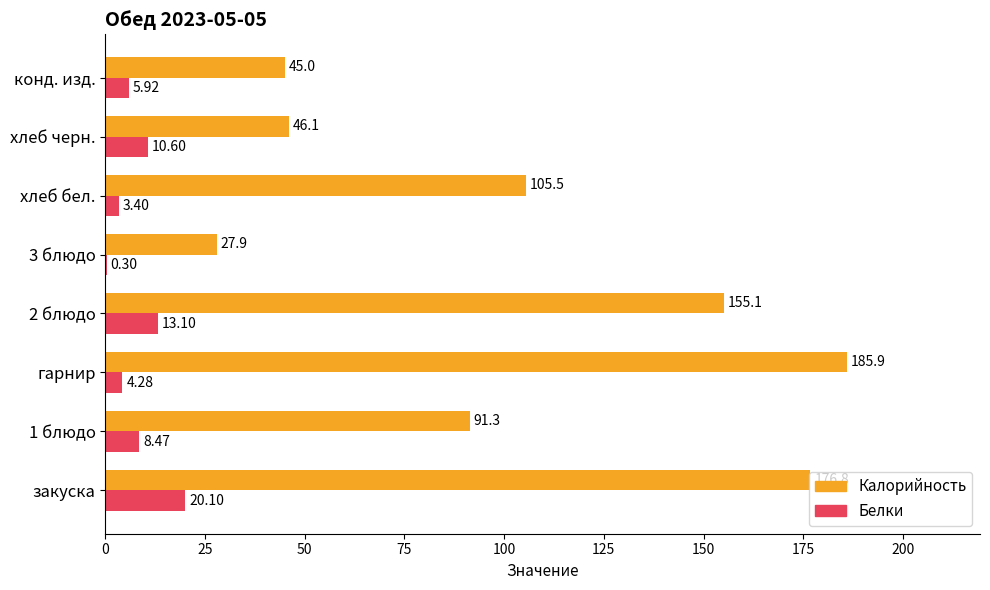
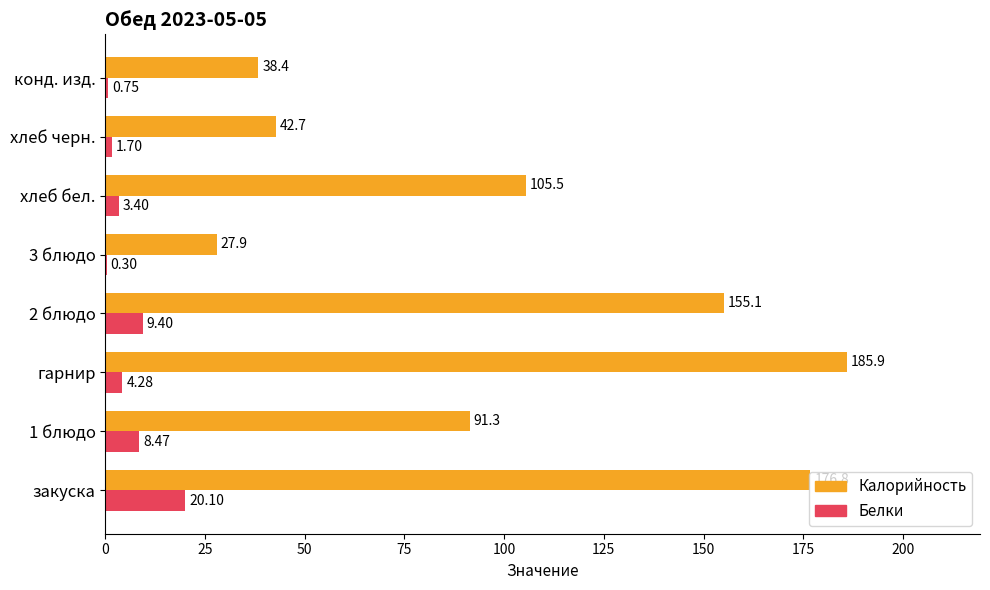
Калорийность, конд. изд.: 45.0 -> 38.4
Белки, конд. изд.: 5.92 -> 0.75
Калорийность, хлеб черн.: 46.1 -> 42.7
Белки, хлеб черн.: 10.60 -> 1.70
Белки, 2 блюдо: 13.10 -> 9.40
